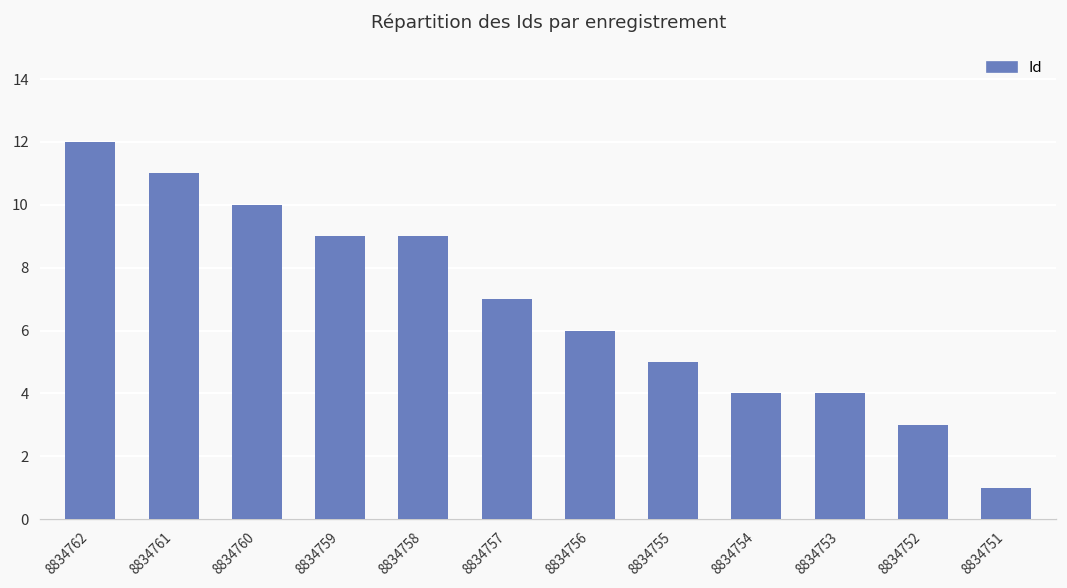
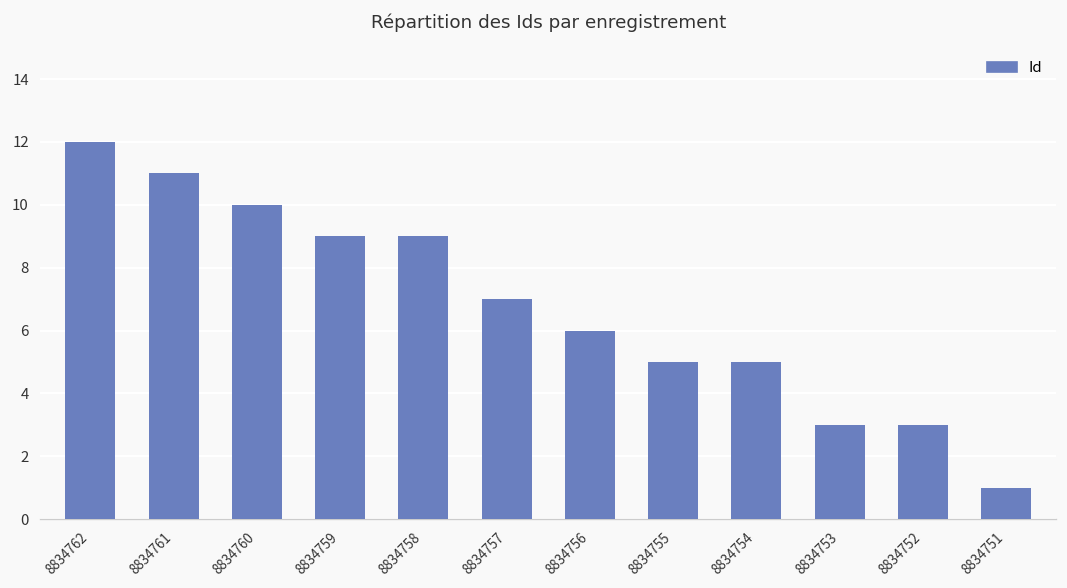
8834754: 4.0 -> 5.0
8834753: 4.0 -> 3.0
